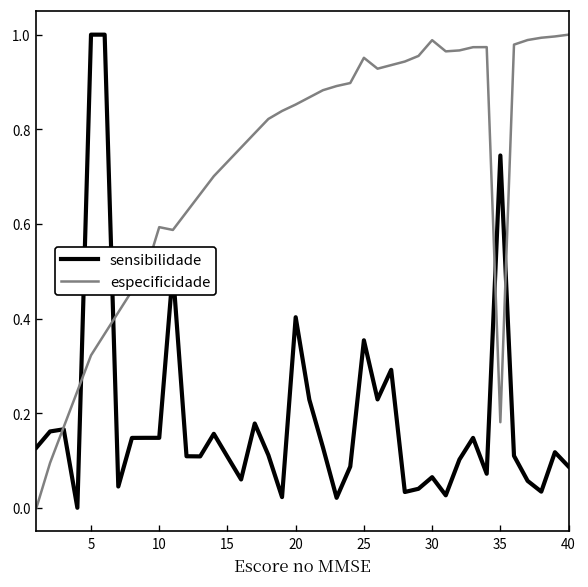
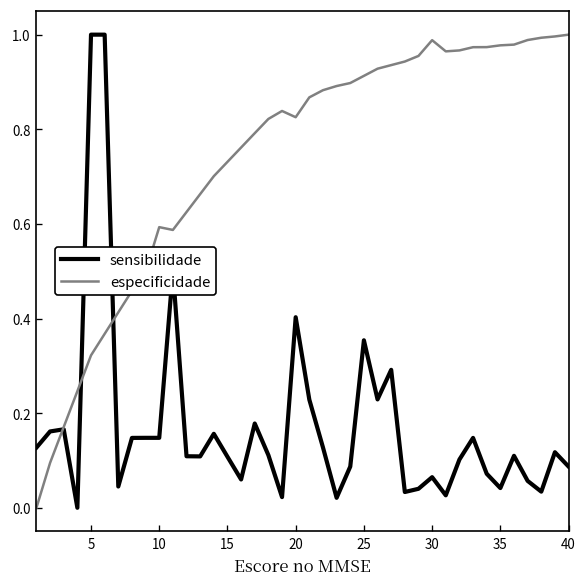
especificidade, 20: 0.85 -> 0.83
especificidade, 25: 0.95 -> 0.91
sensibilidade, 35: 0.74 -> 0.04
especificidade, 35: 0.18 -> 0.98
